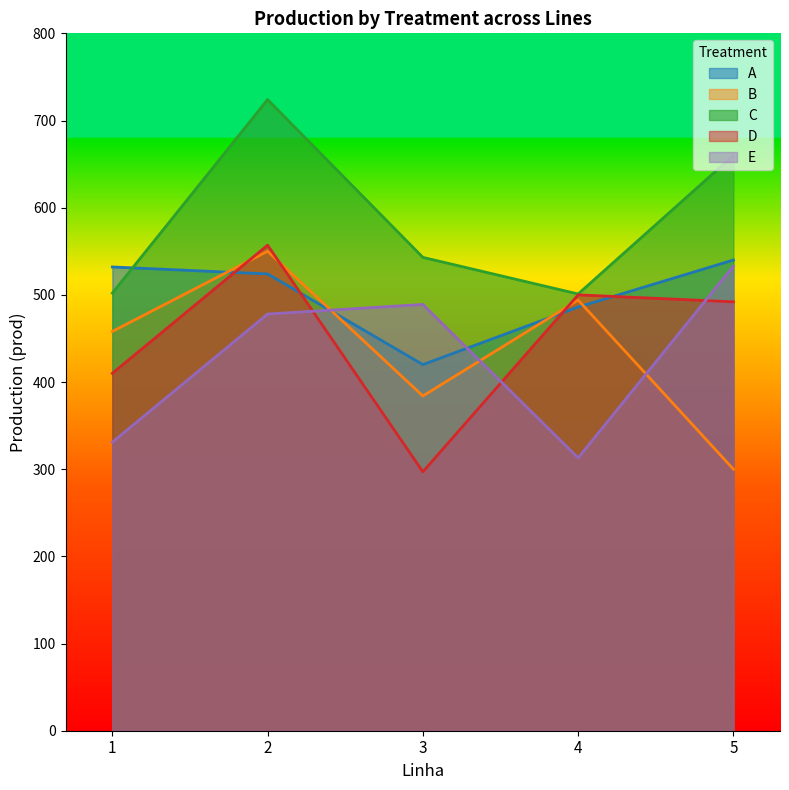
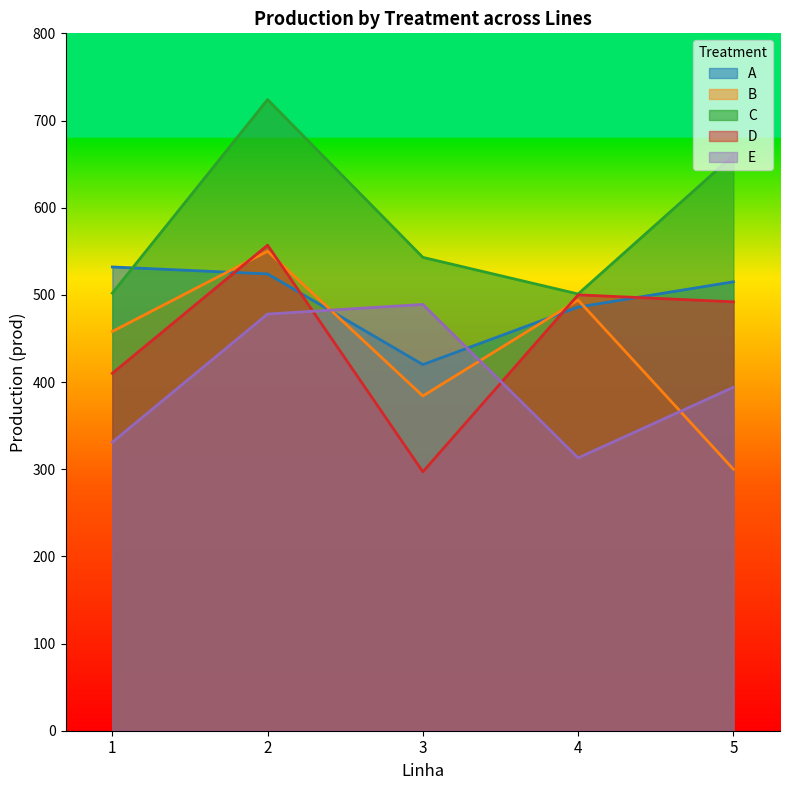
A, 5: 540 -> 520
E, 5: 530 -> 390
